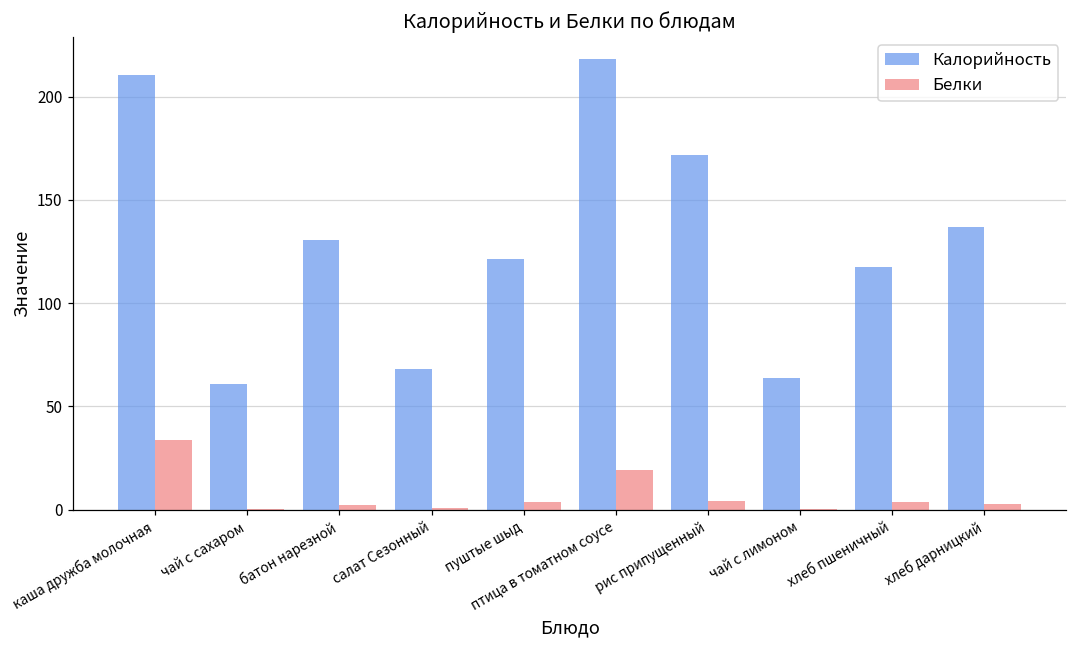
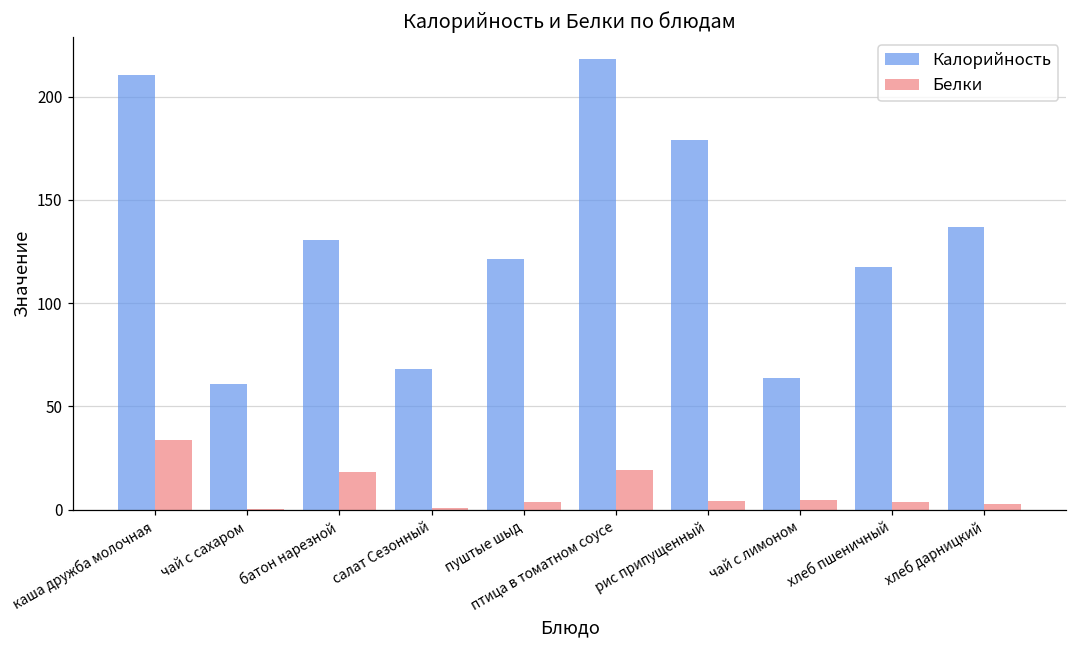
Белки, батон нарезной: 2 -> 18
Калорийность, рис припущенный: 172 -> 179
Белки, чай с лимоном: 0 -> 5
